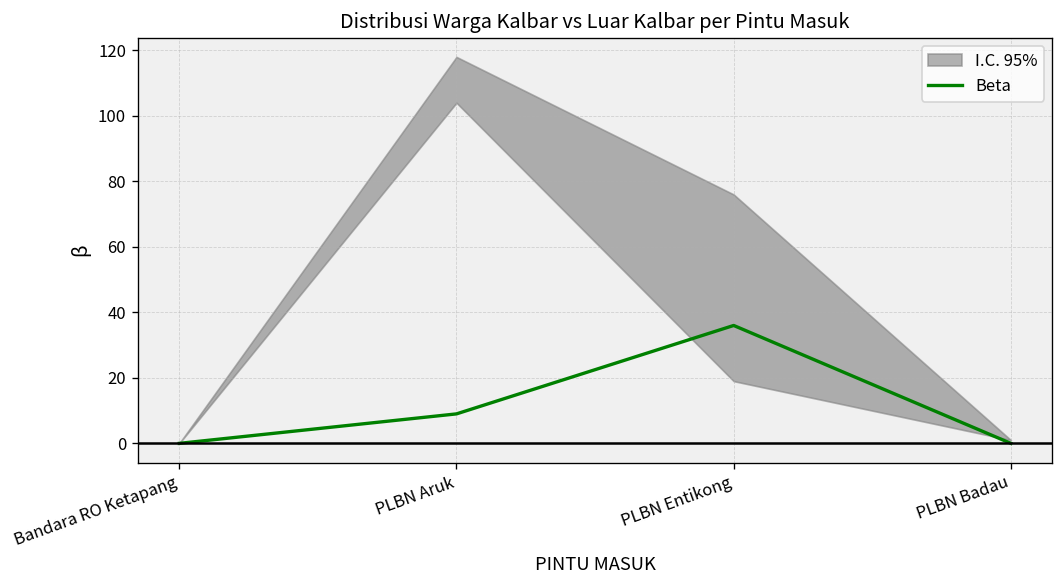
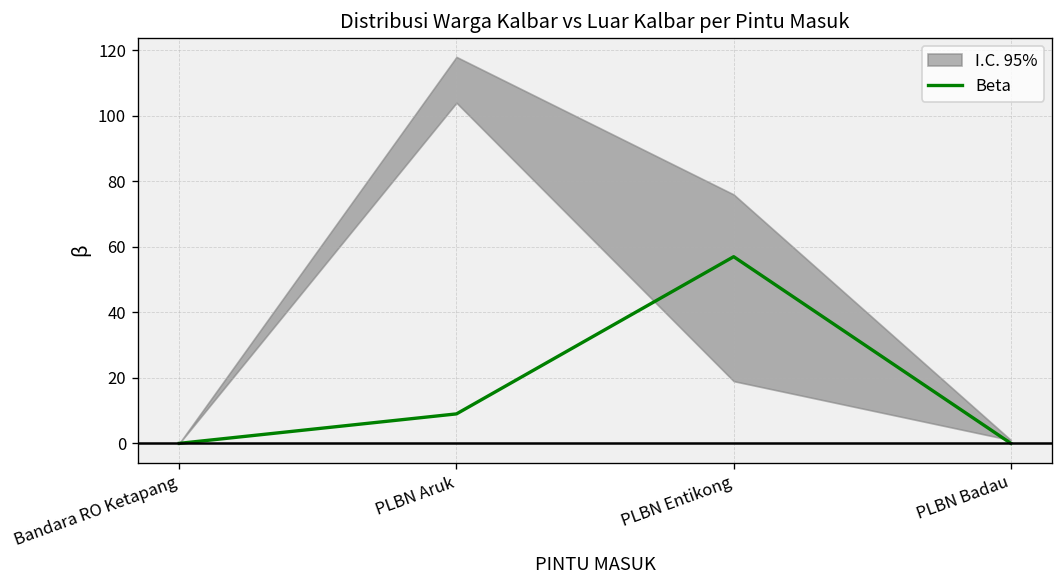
Beta, PLBN Entikong: 36 -> 57
